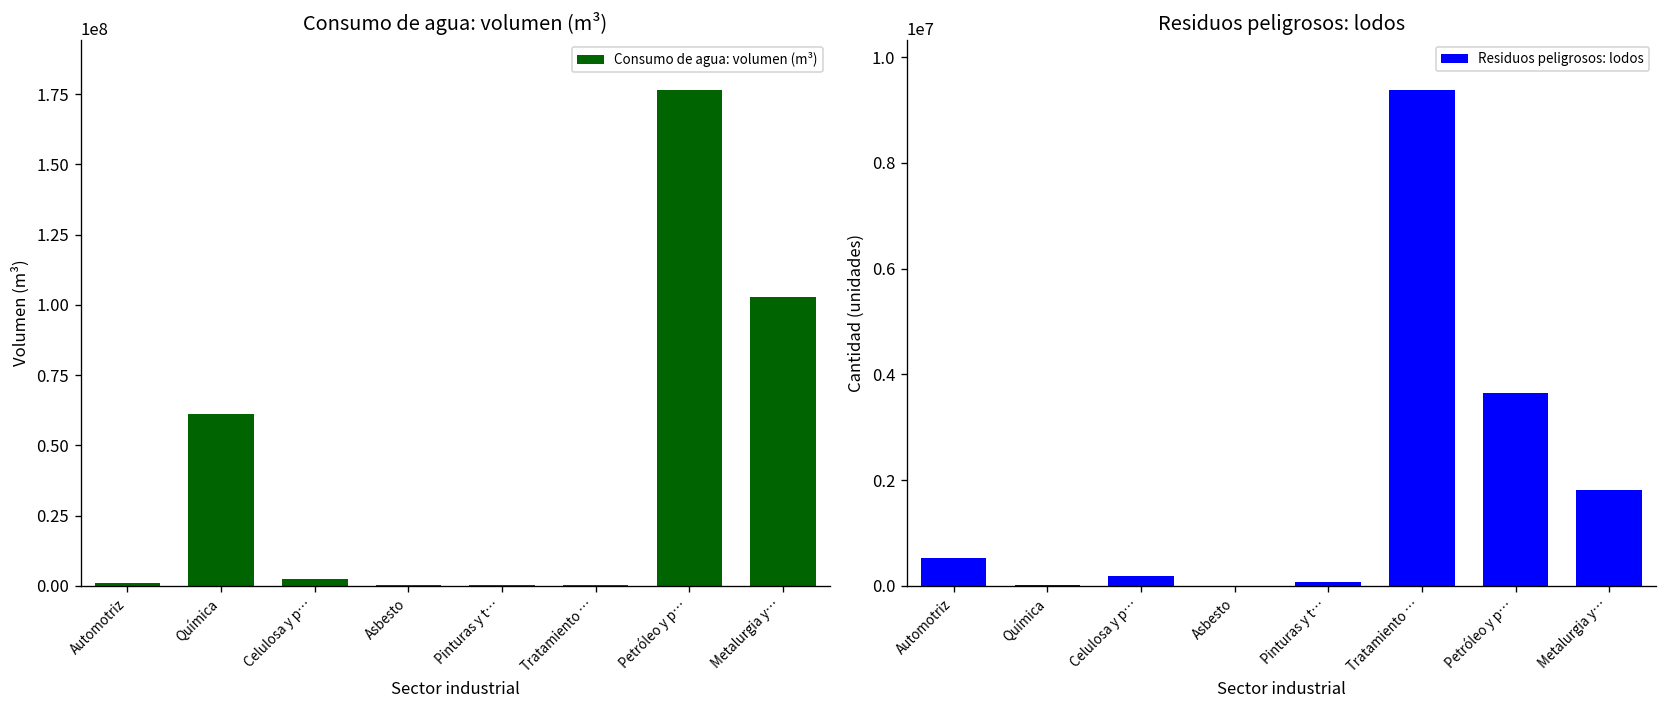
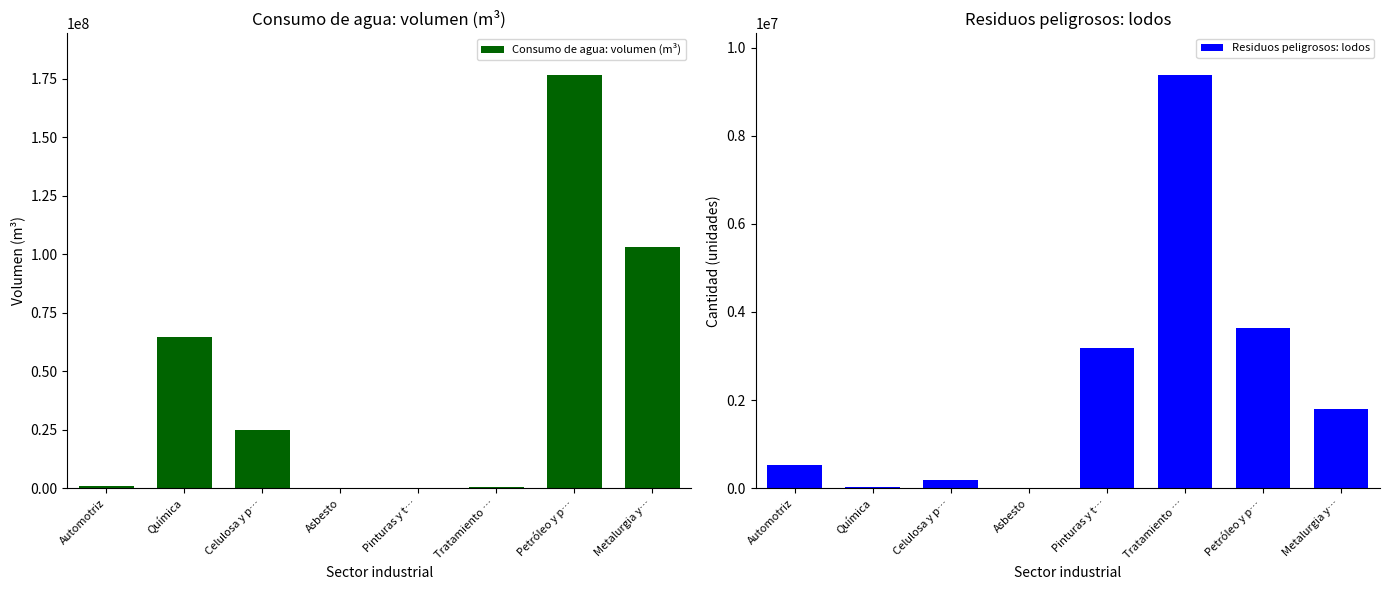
Consumo de agua: volumen (m³), Química: 61000000 -> 65000000
Consumo de agua: volumen (m³), Celulosa y p…: 2000000 -> 25000000
Residuos peligrosos: lodos, Pinturas y t…: 100000 -> 3200000
